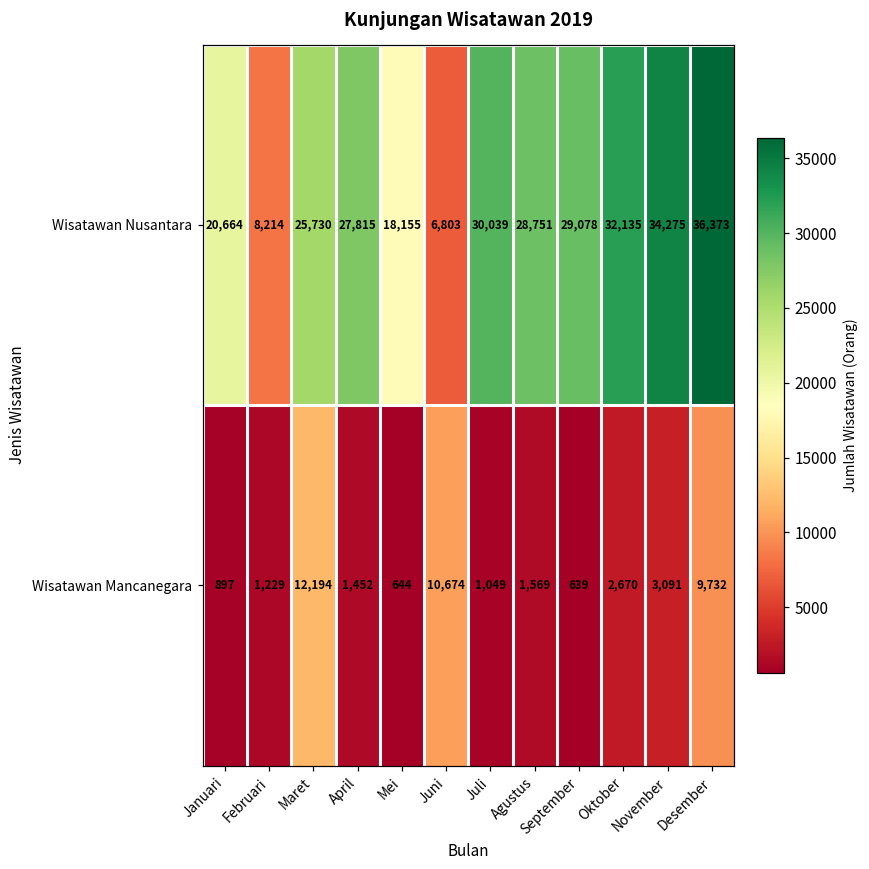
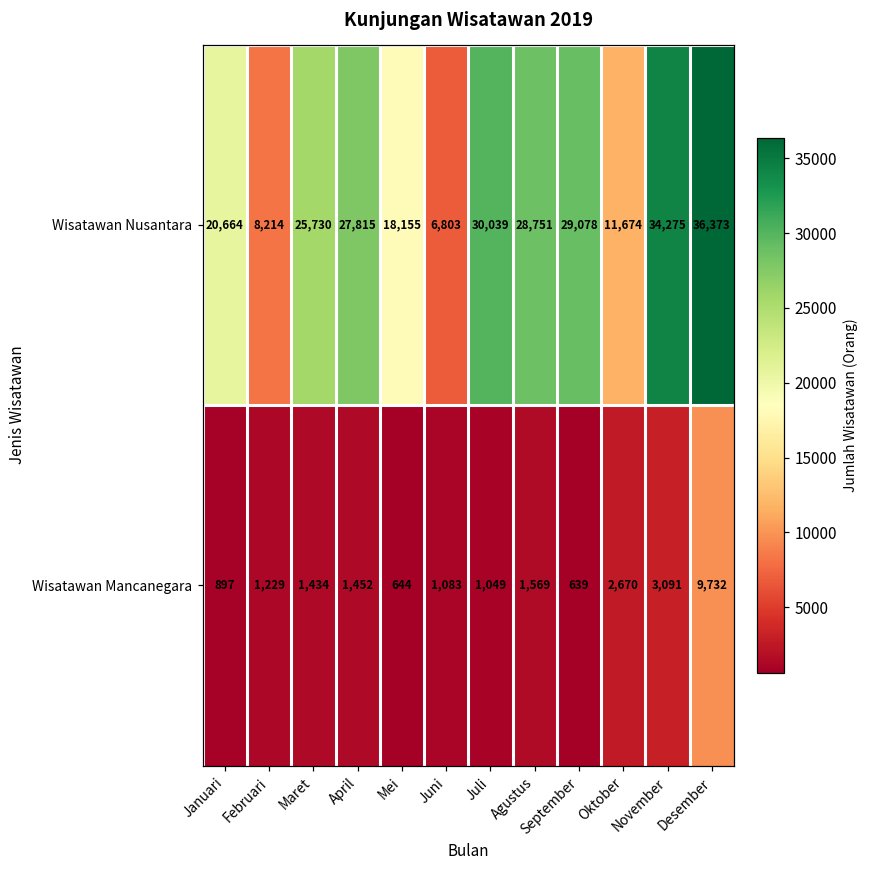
Wisatawan Nusantara, Oktober: 32,135 -> 11,674
Wisatawan Mancanegara, Maret: 12,194 -> 1,434
Wisatawan Mancanegara, Juni: 10,674 -> 1,083
